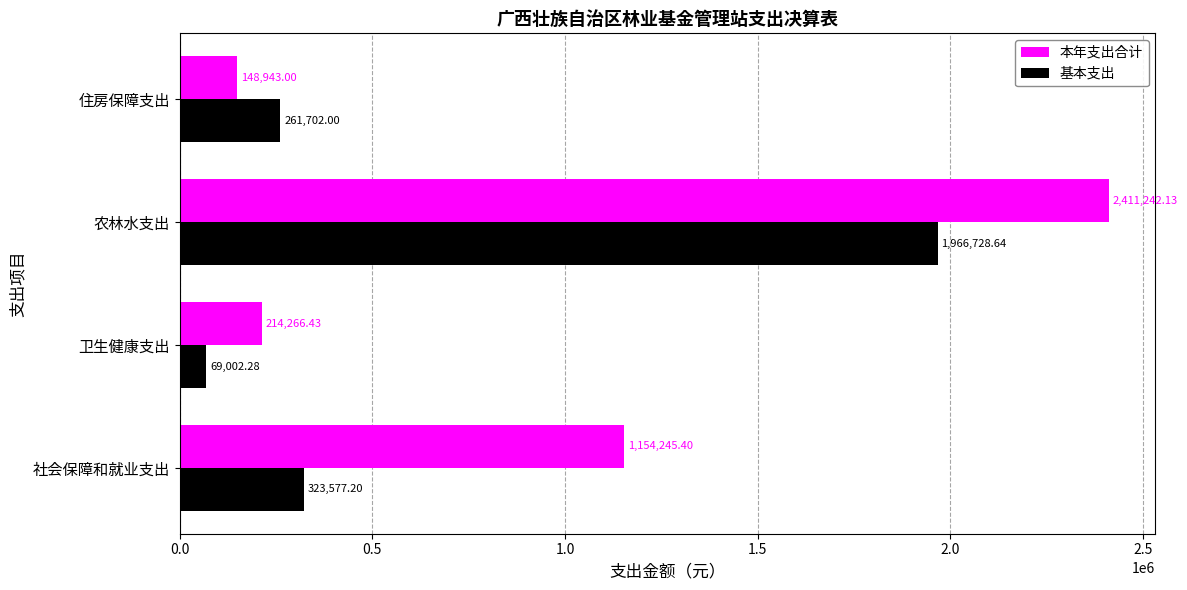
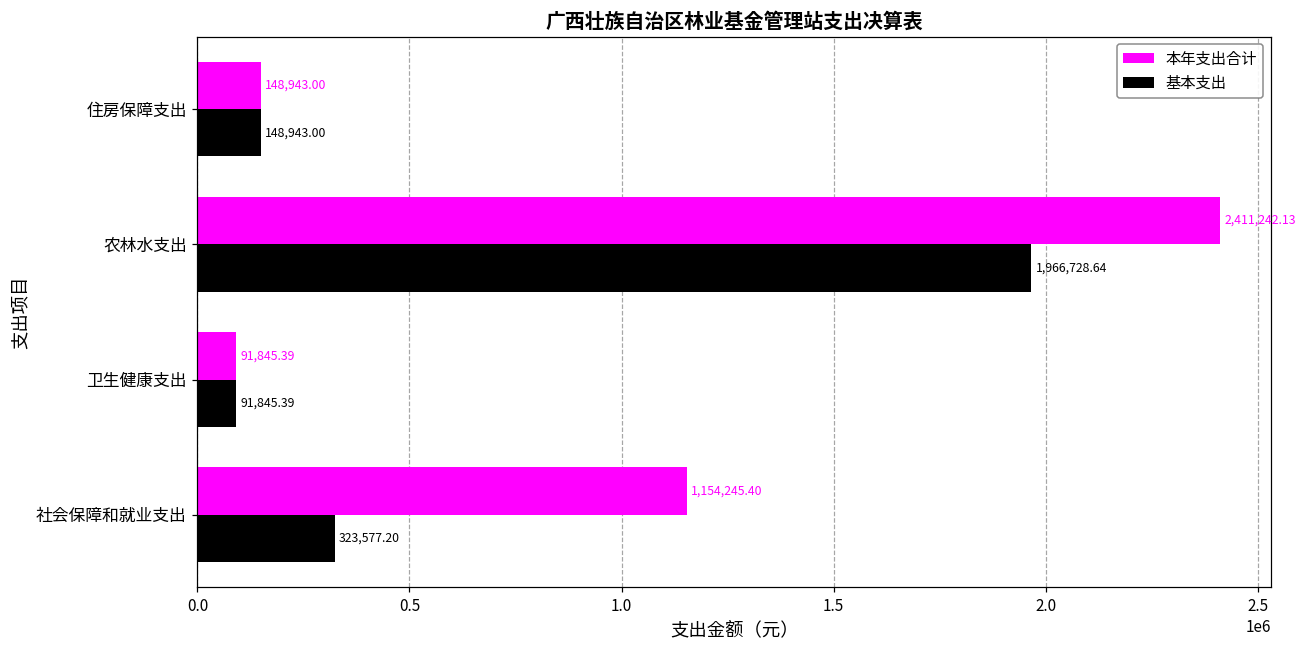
基本支出, 住房保障支出: 261,702.00 -> 148,943.00
本年支出合计, 卫生健康支出: 214,266.43 -> 91,845.39
基本支出, 卫生健康支出: 69,002.28 -> 91,845.39
